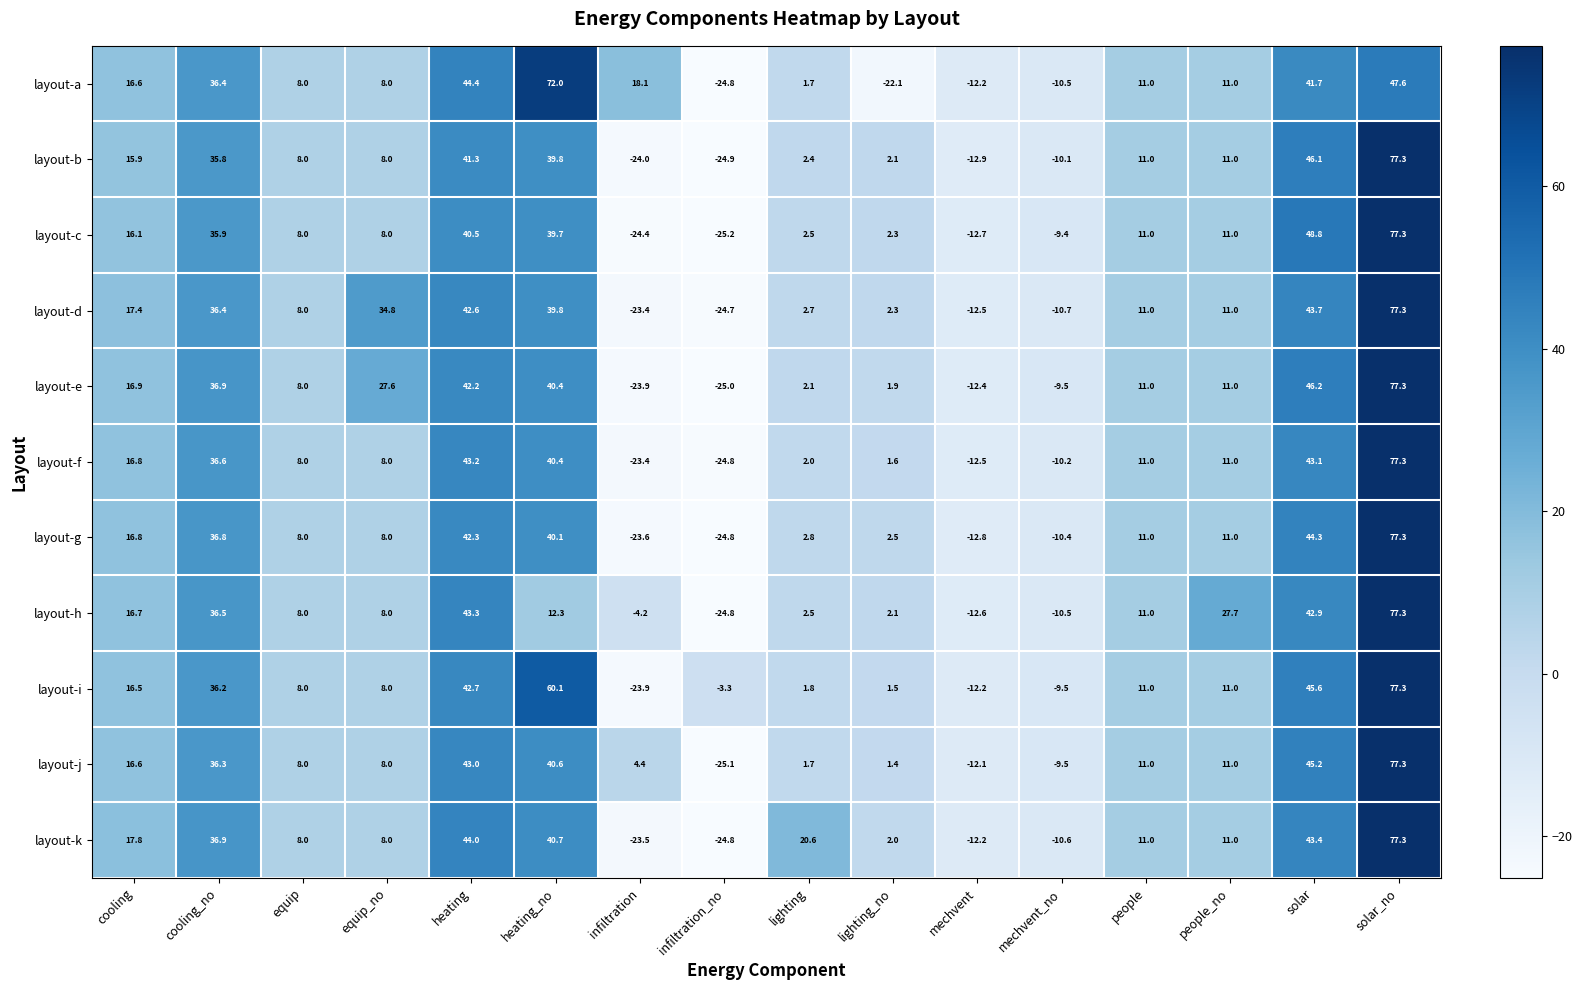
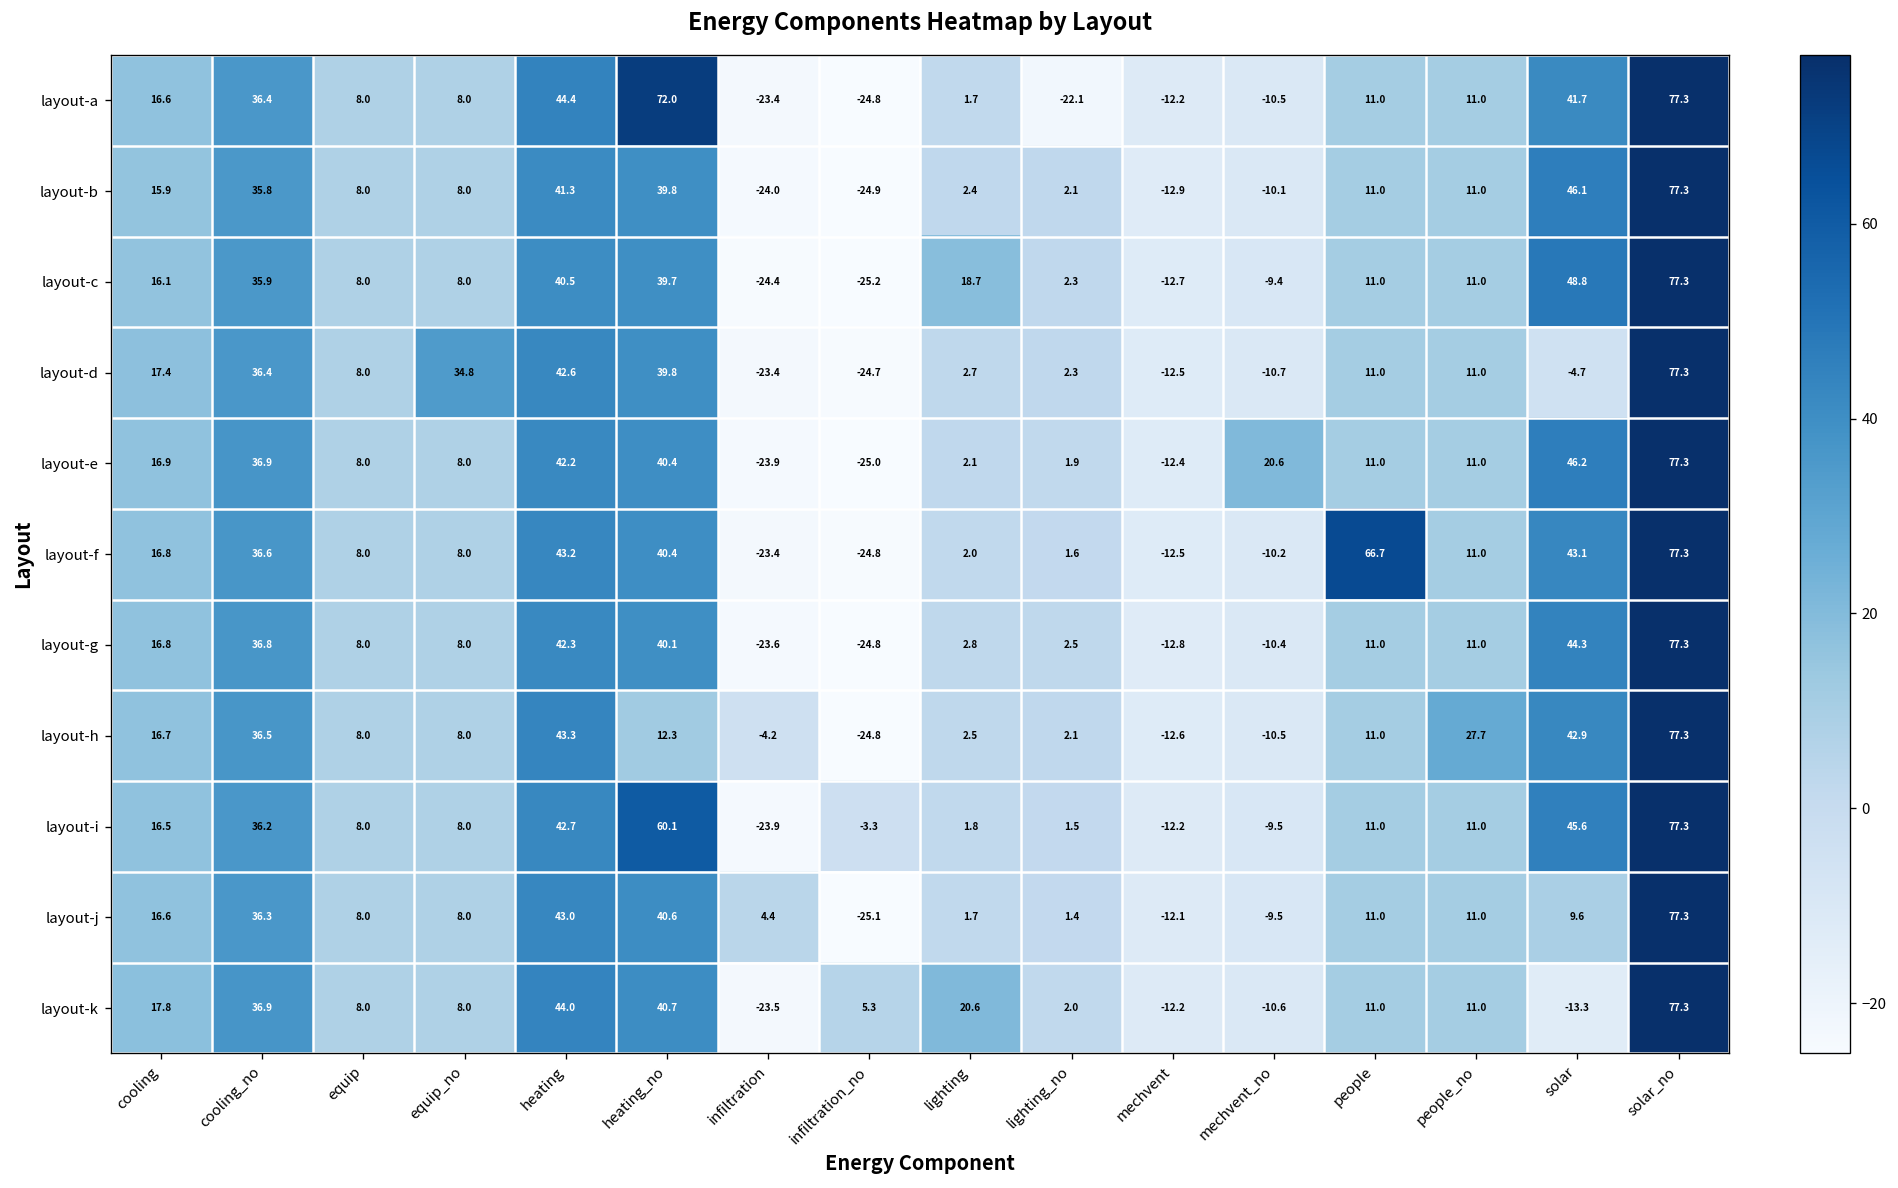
layout-a, infiltration: 18.1 -> -23.4
layout-a, solar_no: 47.6 -> 77.3
layout-c, lighting: 2.5 -> 18.7
layout-d, solar: 43.7 -> -4.7
layout-e, equip_no: 27.6 -> 8.0
layout-e, mechvent_no: -9.5 -> 20.6
layout-f, people: 11.0 -> 66.7
layout-j, solar: 45.2 -> 9.6
layout-k, infiltration_no: -24.8 -> 5.3
layout-k, solar: 43.4 -> -13.3
